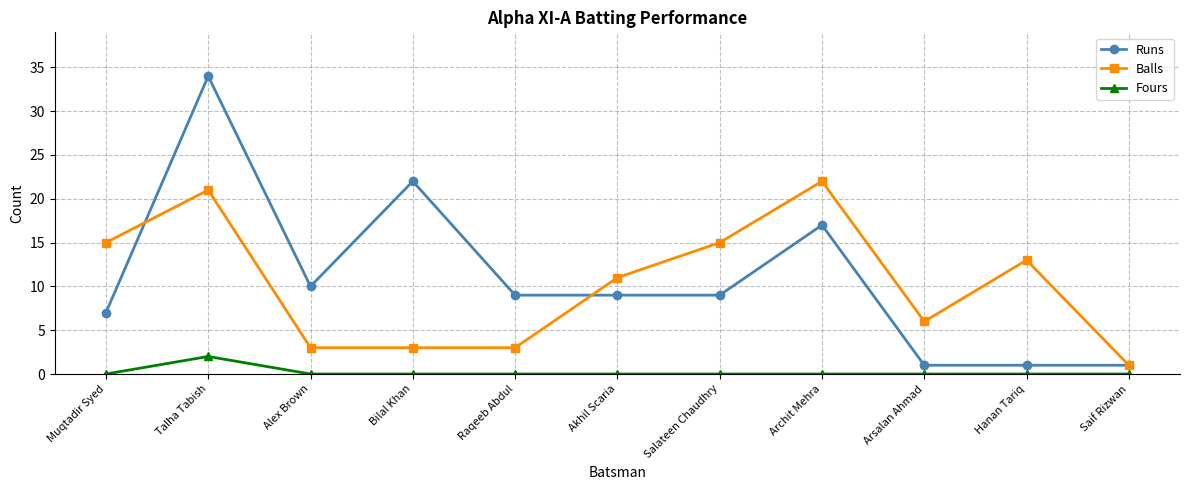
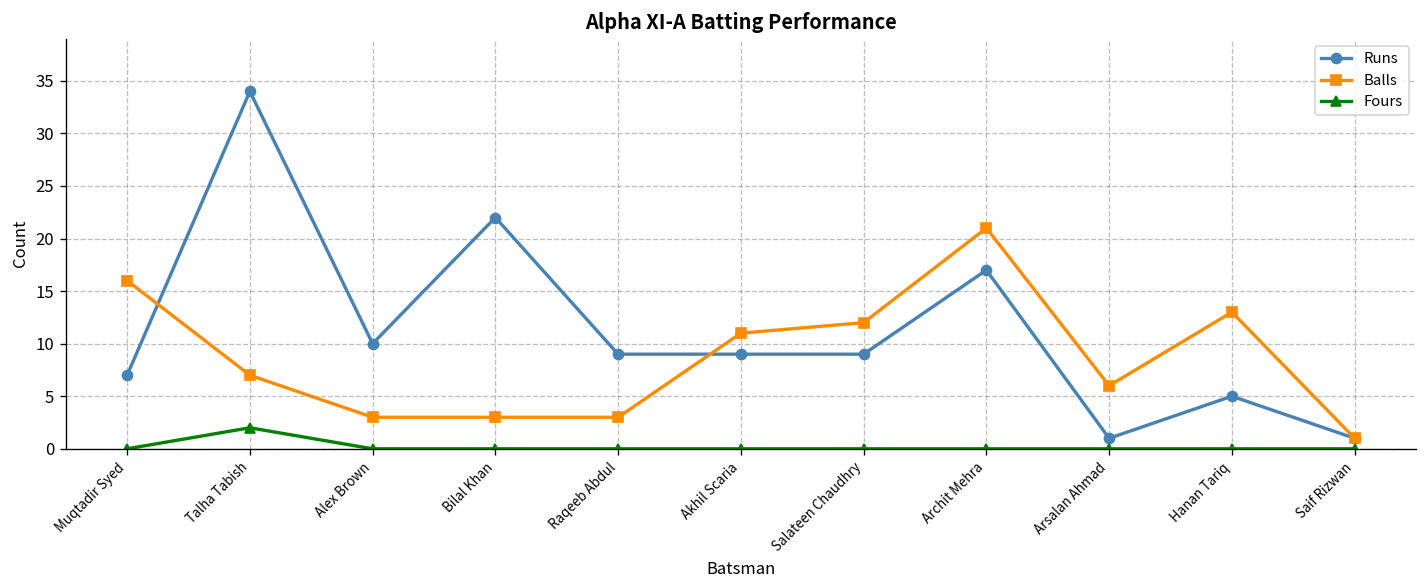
Balls, Muqtadir Syed: 15 -> 16
Balls, Talha Tabish: 21 -> 7
Balls, Salateen Chaudhry: 15 -> 12
Balls, Archit Mehra: 22 -> 21
Runs, Hanan Tariq: 1 -> 5
